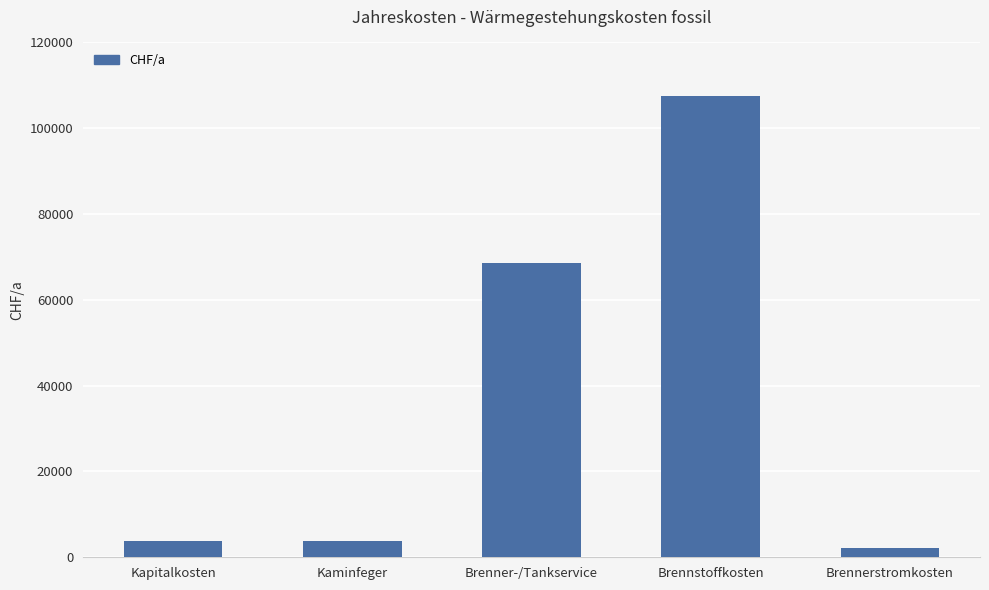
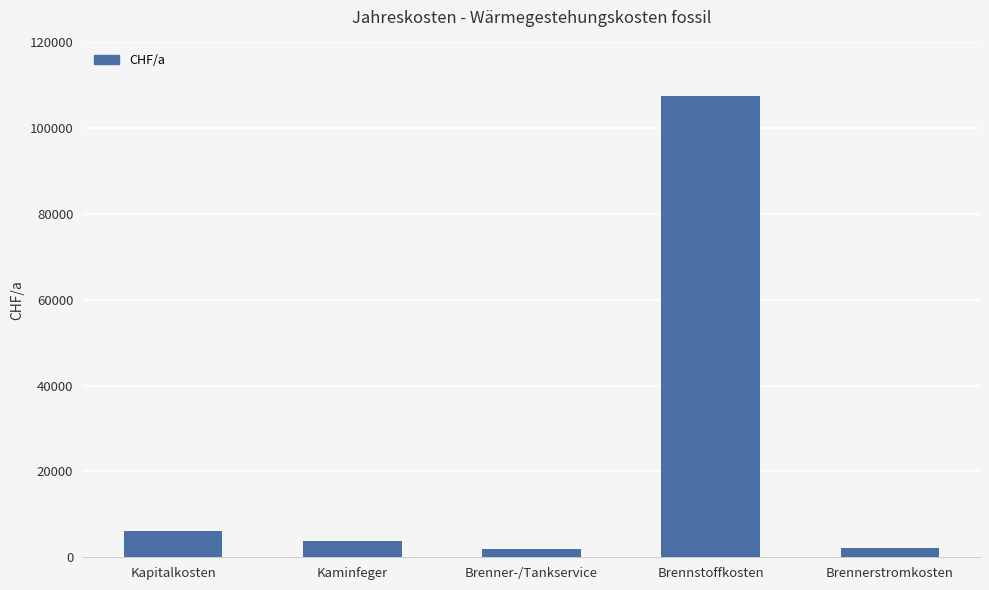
Kapitalkosten: 4000 -> 6000
Brenner-/Tankservice: 69000 -> 2000
